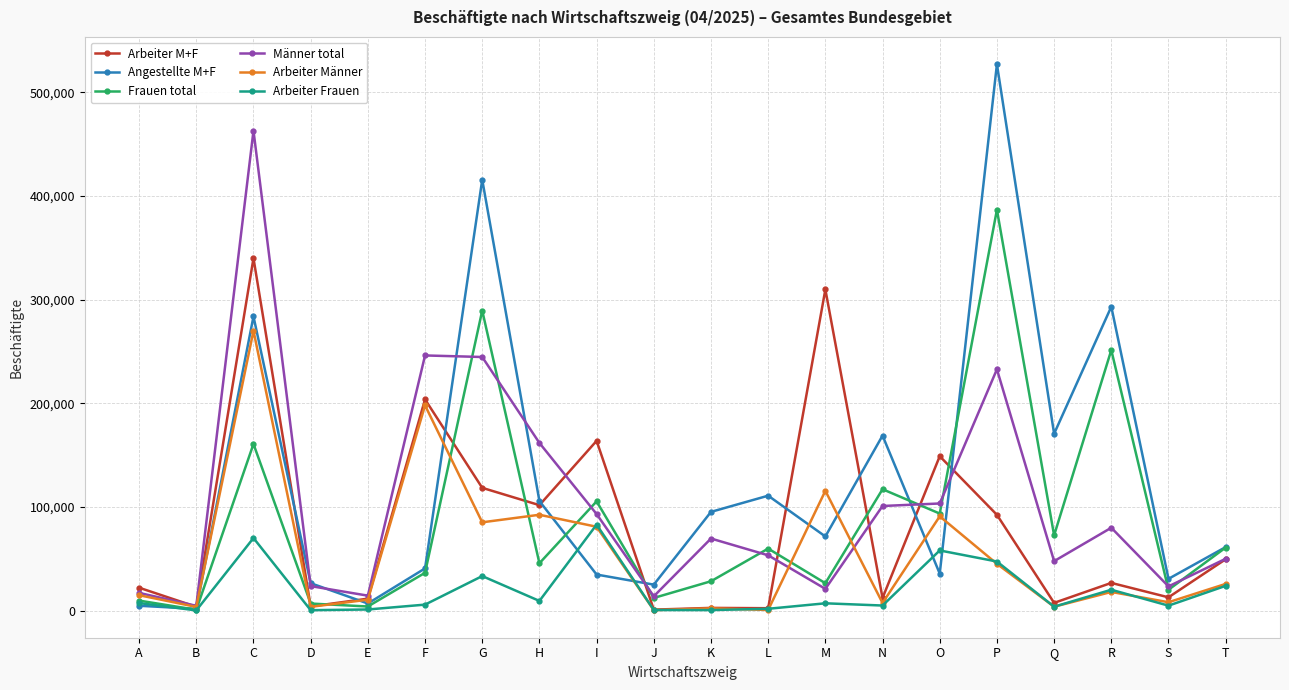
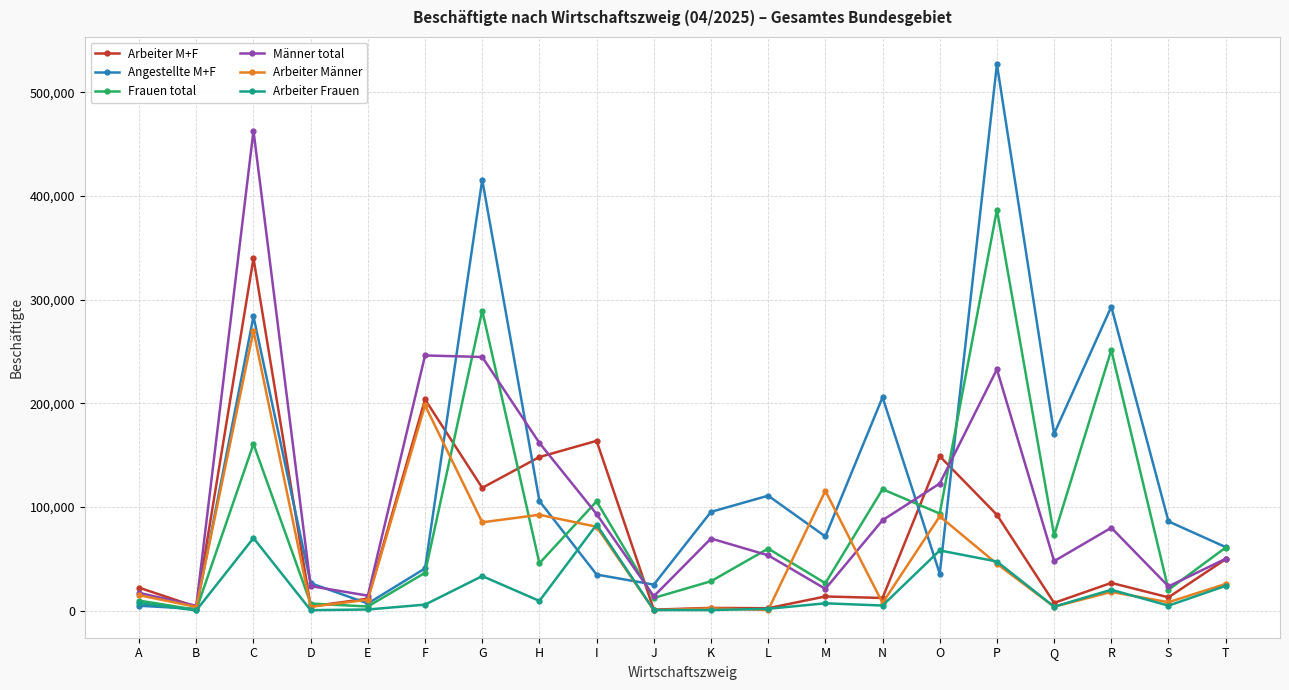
Arbeiter M+F, H: 102,000 -> 148,000
Arbeiter M+F, M: 310,000 -> 14,000
Angestellte M+F, N: 169,000 -> 206,000
Männer total, N: 101,000 -> 87,000
Männer total, O: 103,000 -> 123,000
Angestellte M+F, S: 31,000 -> 86,000
